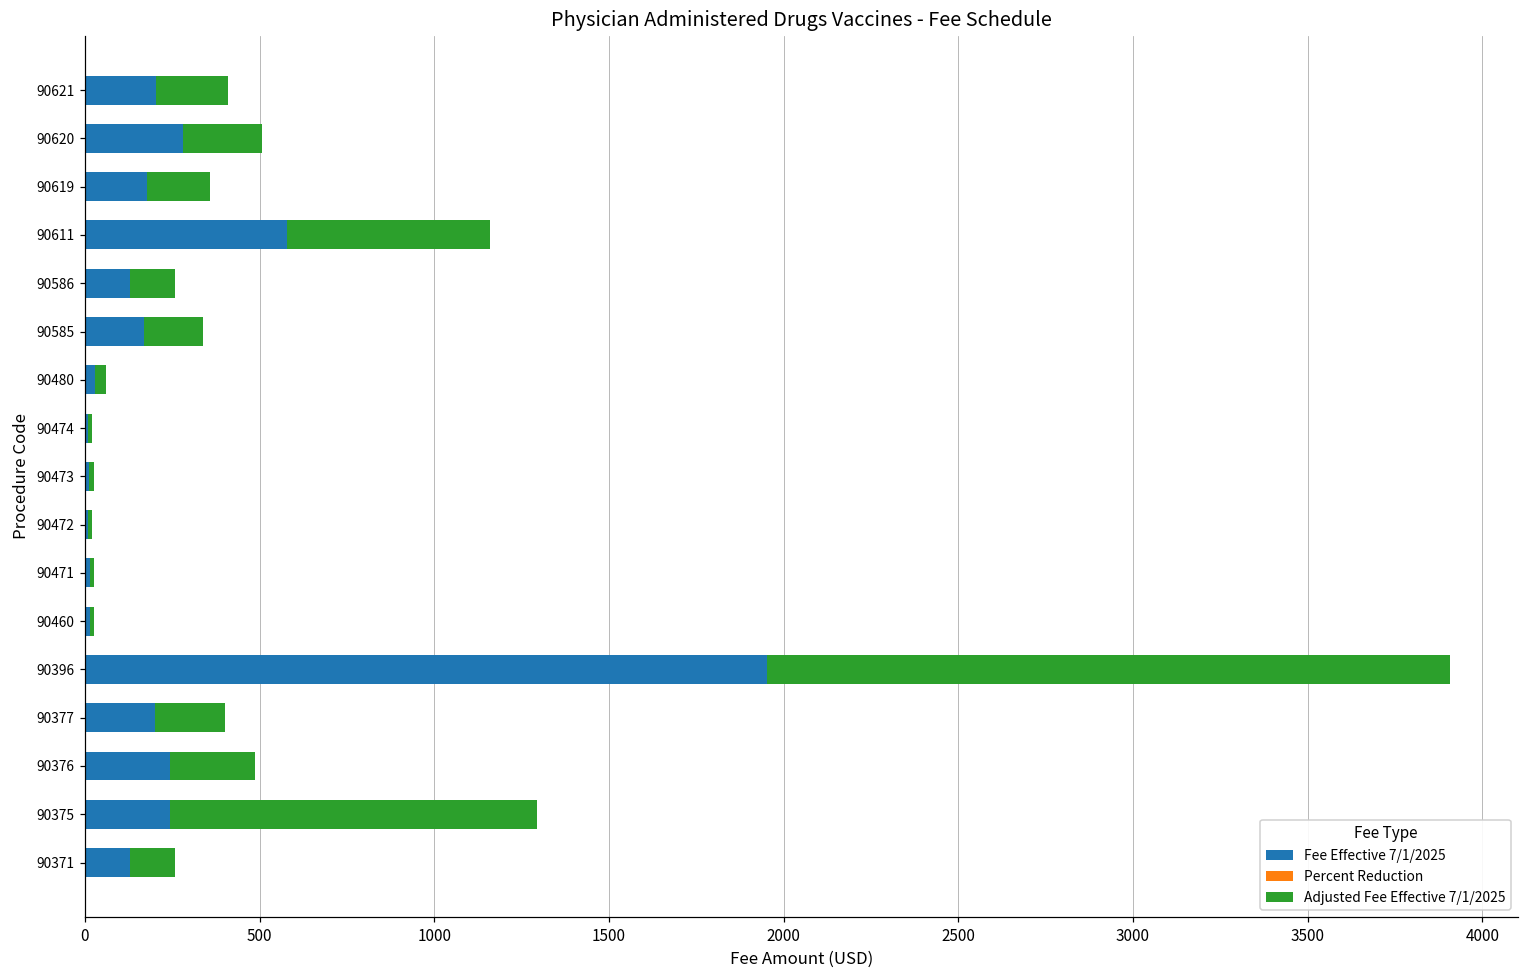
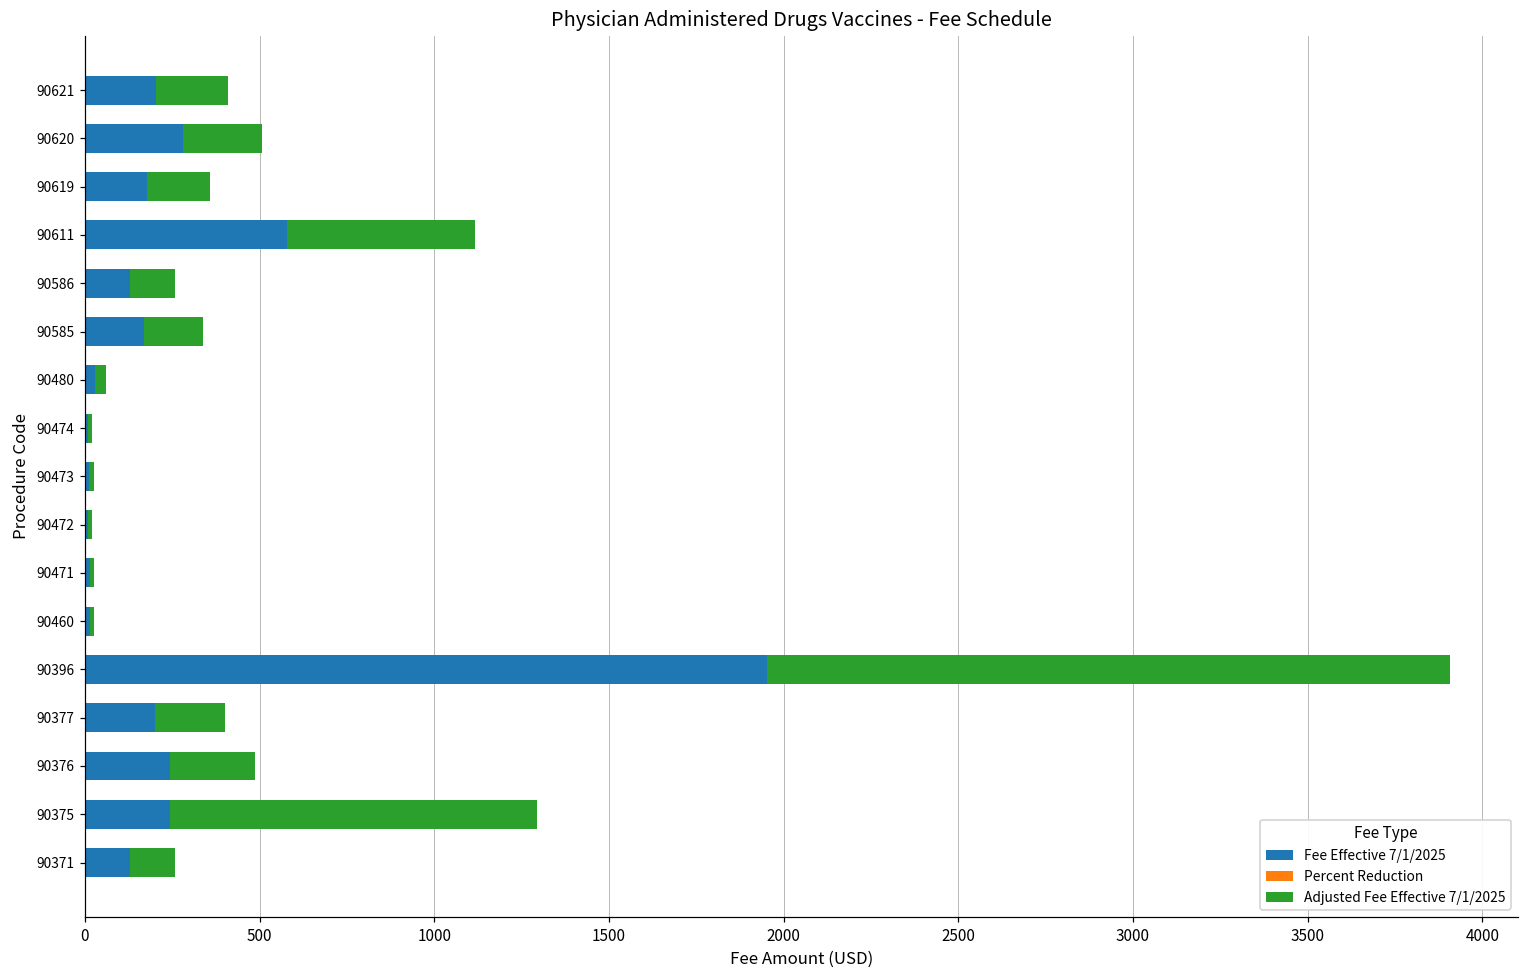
Adjusted Fee Effective 7/1/2025, 90611: 580 -> 540
